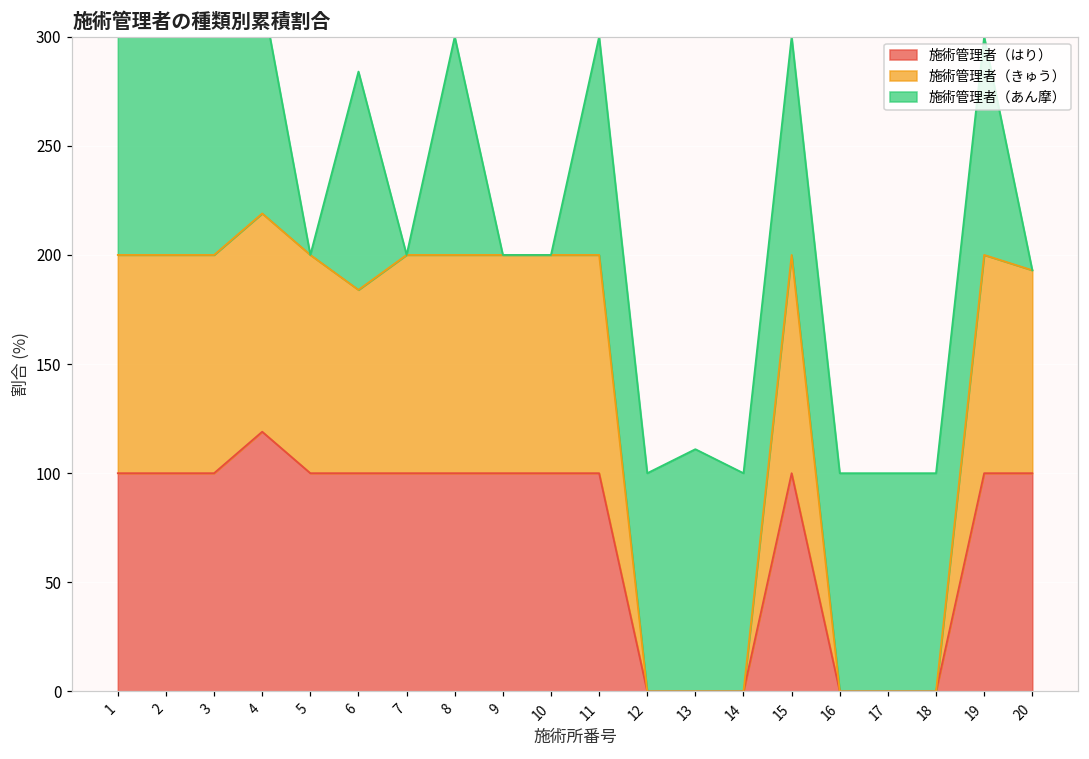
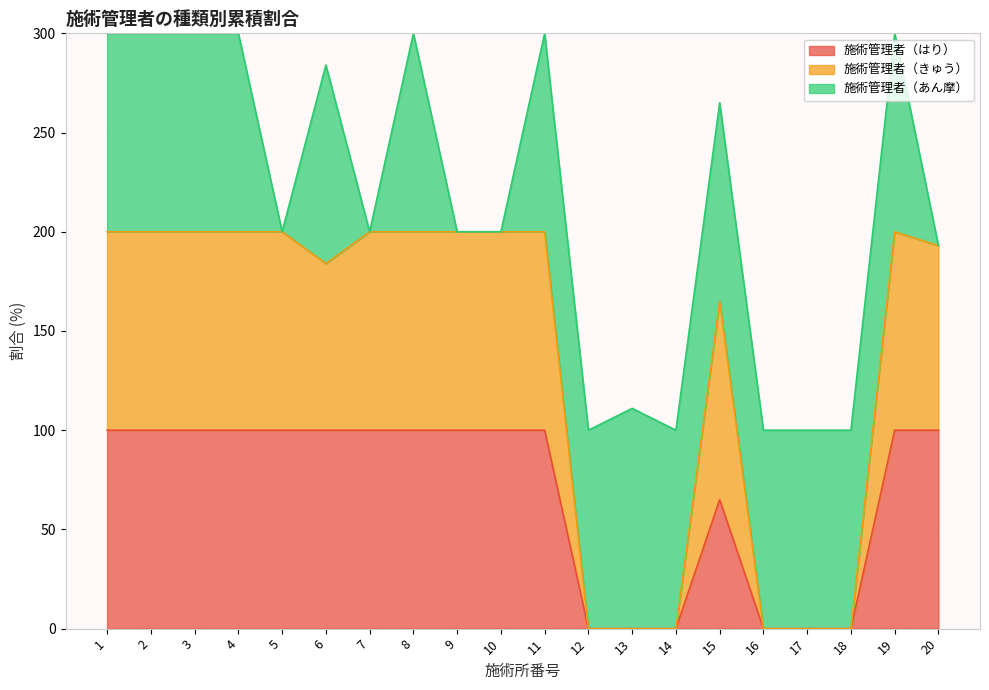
施術管理者（はり）, 4: 119 -> 100
施術管理者（はり）, 15: 100 -> 65
